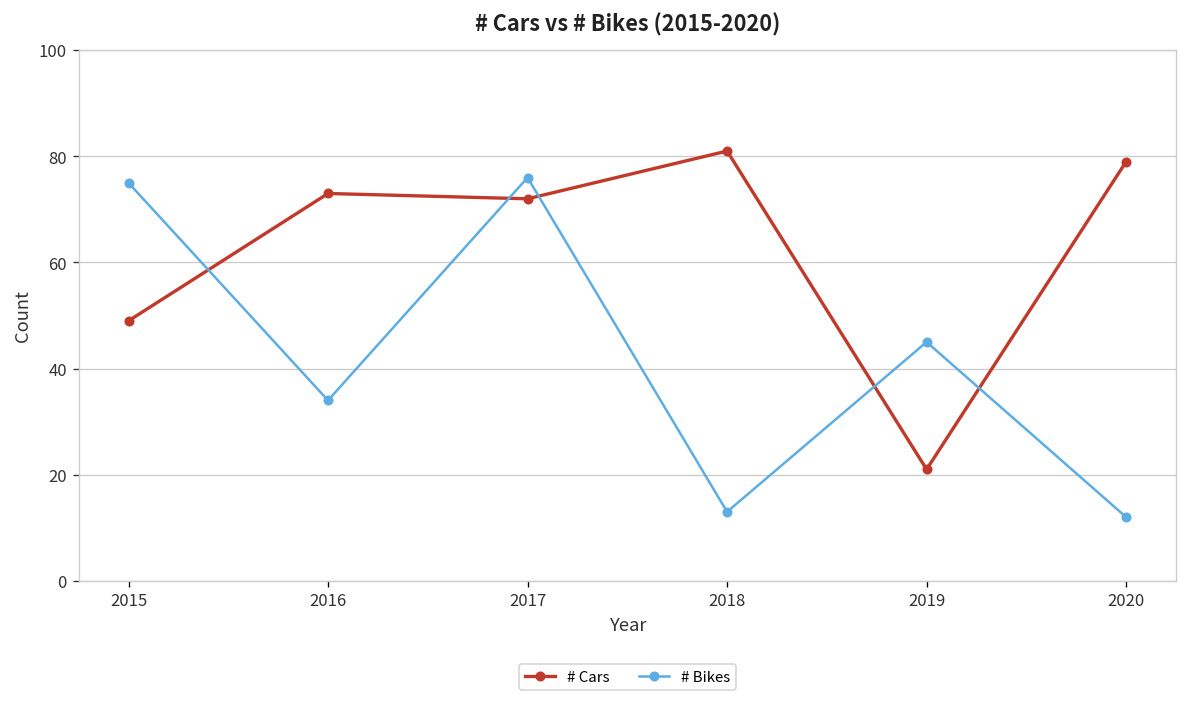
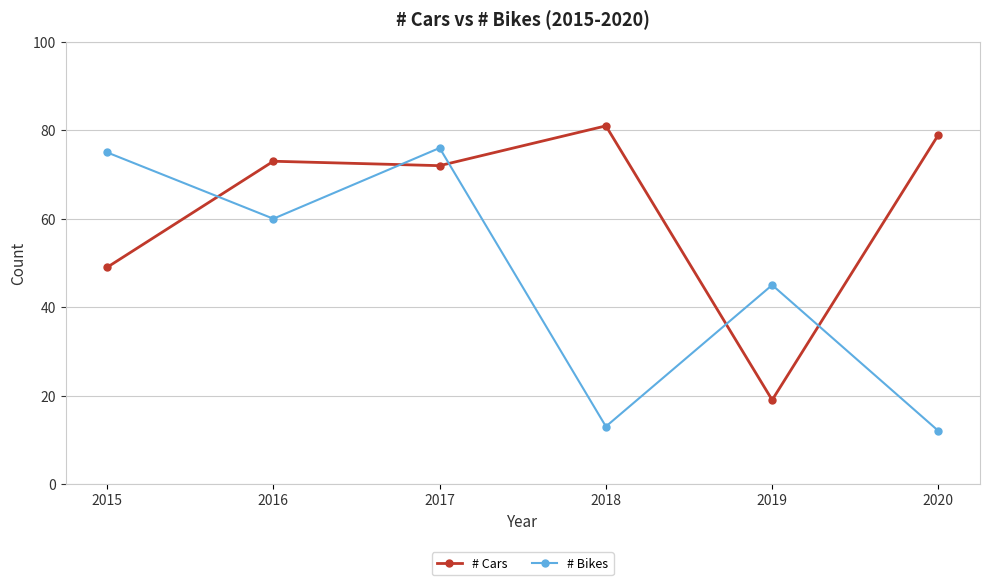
# Bikes, 2016: 34 -> 60
# Cars, 2019: 21 -> 19
